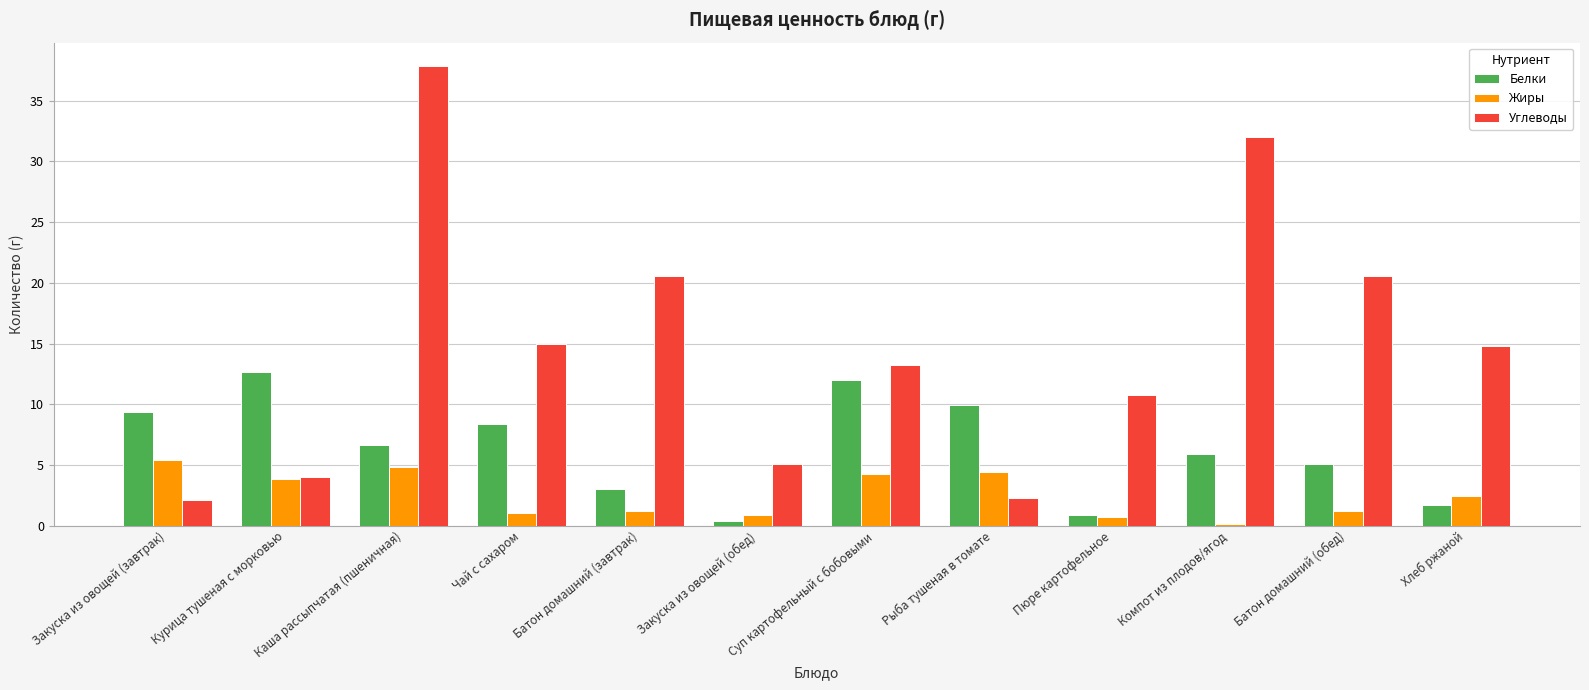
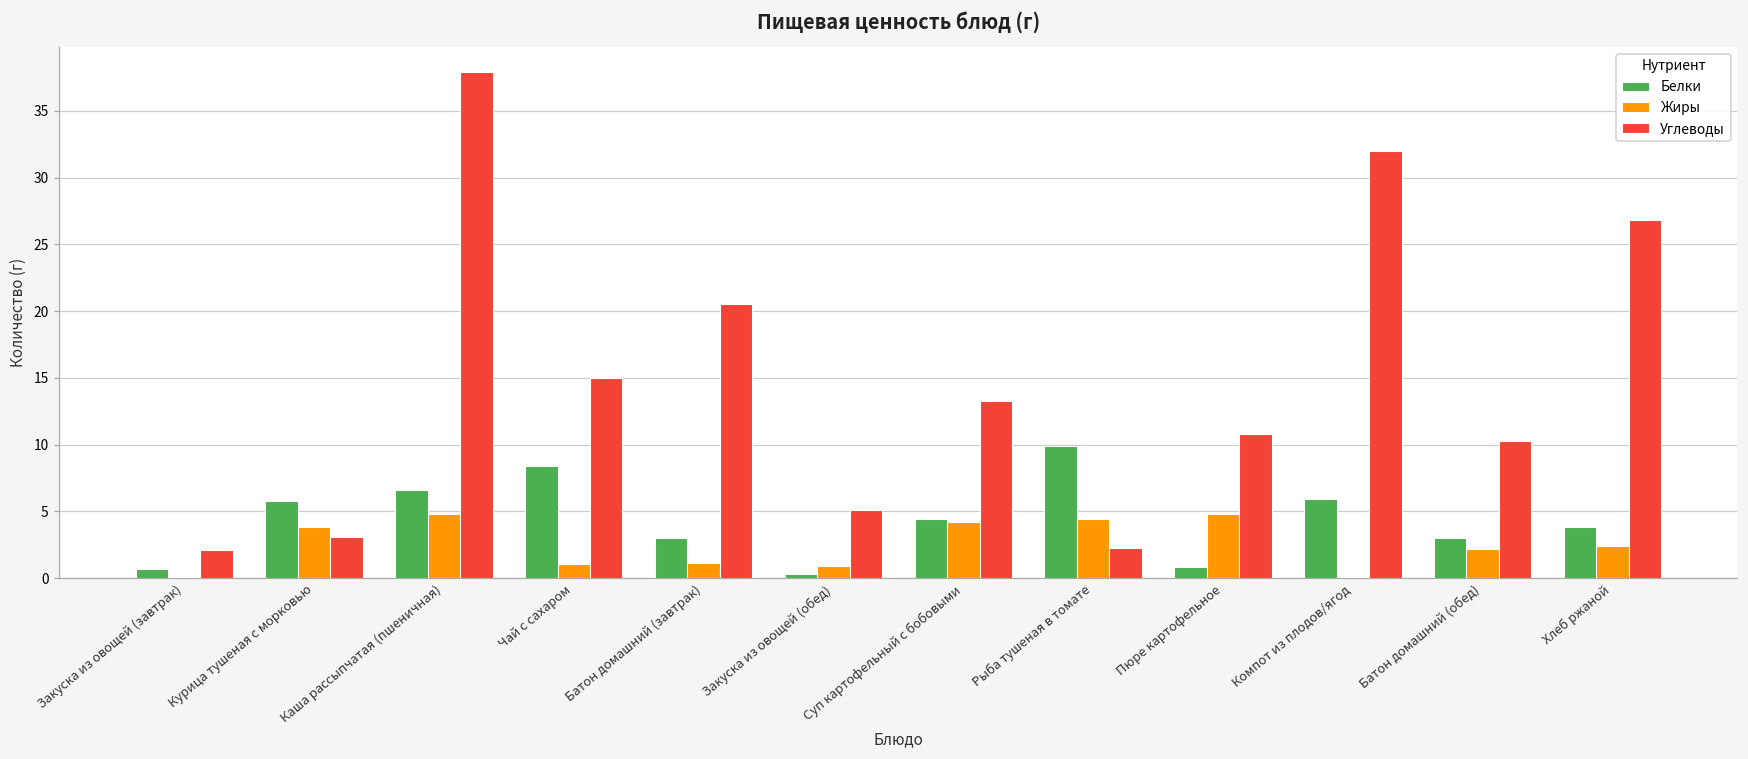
Белки, Закуска из овощей (завтрак): 9.4 -> 0.7
Жиры, Закуска из овощей (завтрак): 5.4 -> 0.1
Белки, Курица тушеная с морковью: 12.7 -> 5.8
Углеводы, Курица тушеная с морковью: 4.0 -> 3.1
Белки, Суп картофельный с бобовыми: 12.0 -> 4.4
Жиры, Пюре картофельное: 0.7 -> 4.8
Белки, Батон домашний (обед): 5.1 -> 3.0
Жиры, Батон домашний (обед): 1.2 -> 2.2
Углеводы, Батон домашний (обед): 20.6 -> 10.2
Белки, Хлеб ржаной: 1.7 -> 3.8
Углеводы, Хлеб ржаной: 14.8 -> 26.8
